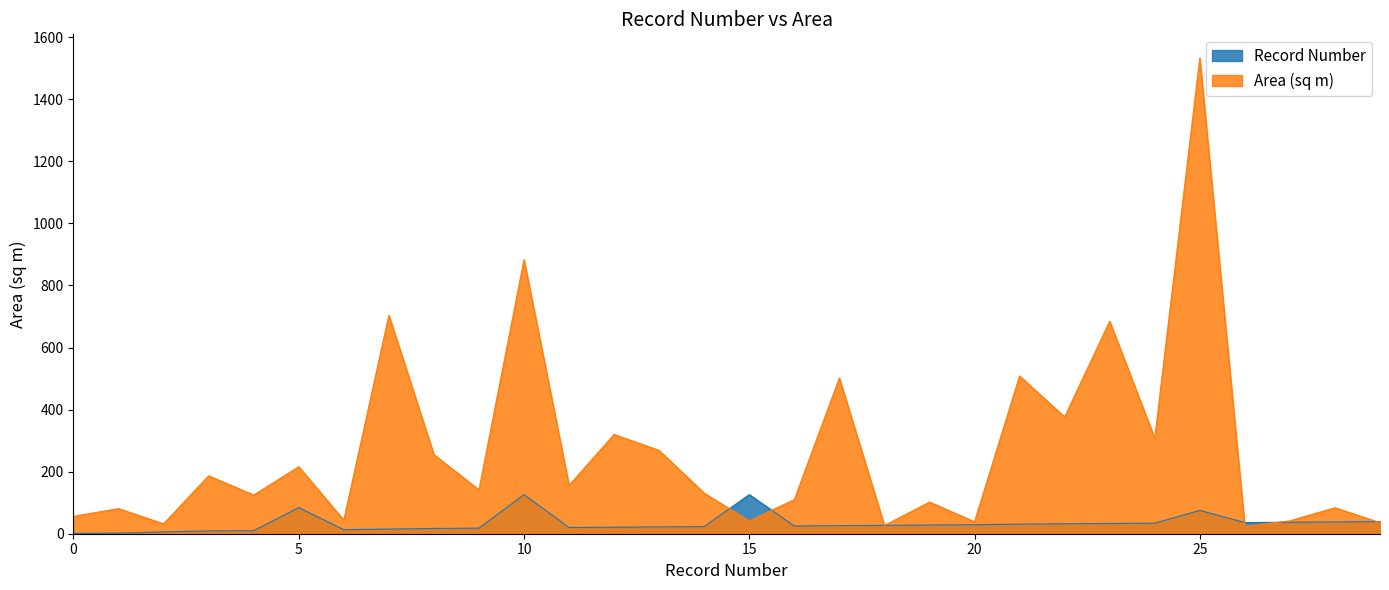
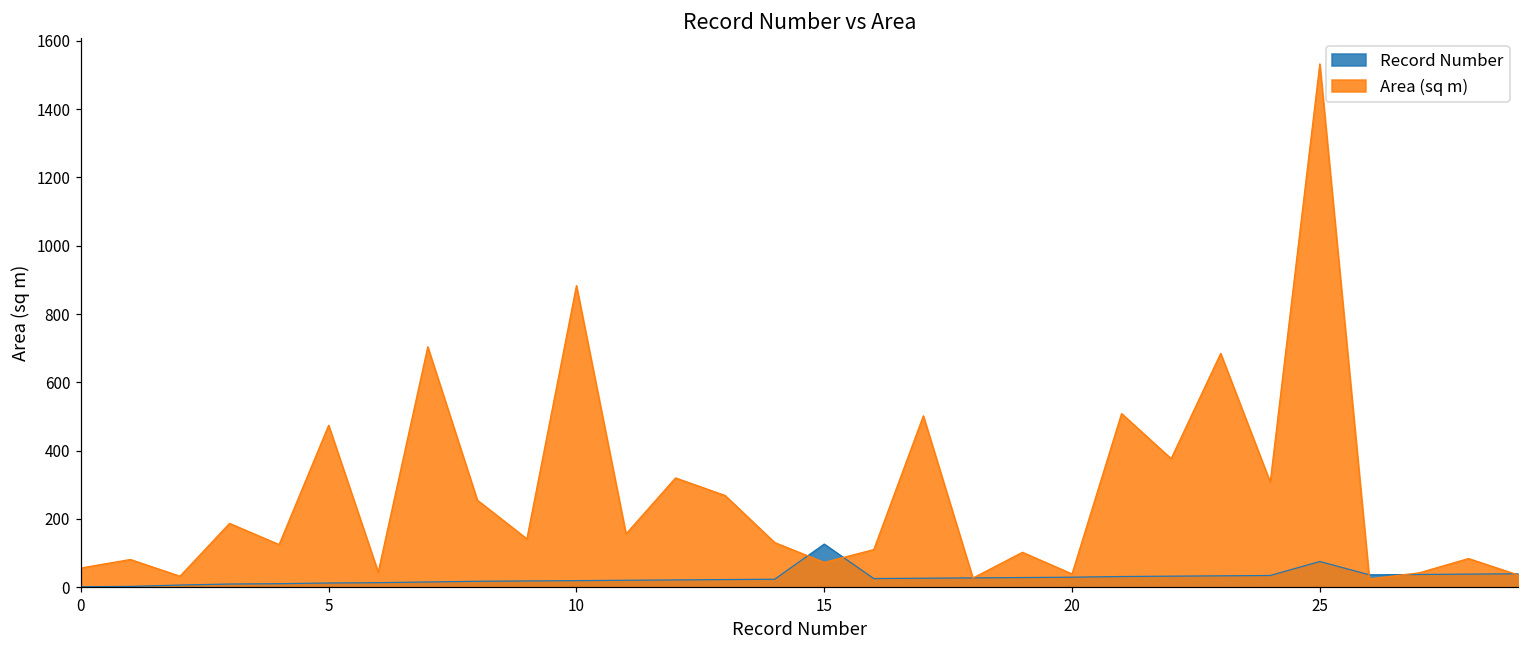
Record Number, 5: 80 -> 10
Area (sq m), 5: 220 -> 470
Record Number, 10: 130 -> 20
Area (sq m), 15: 40 -> 70
